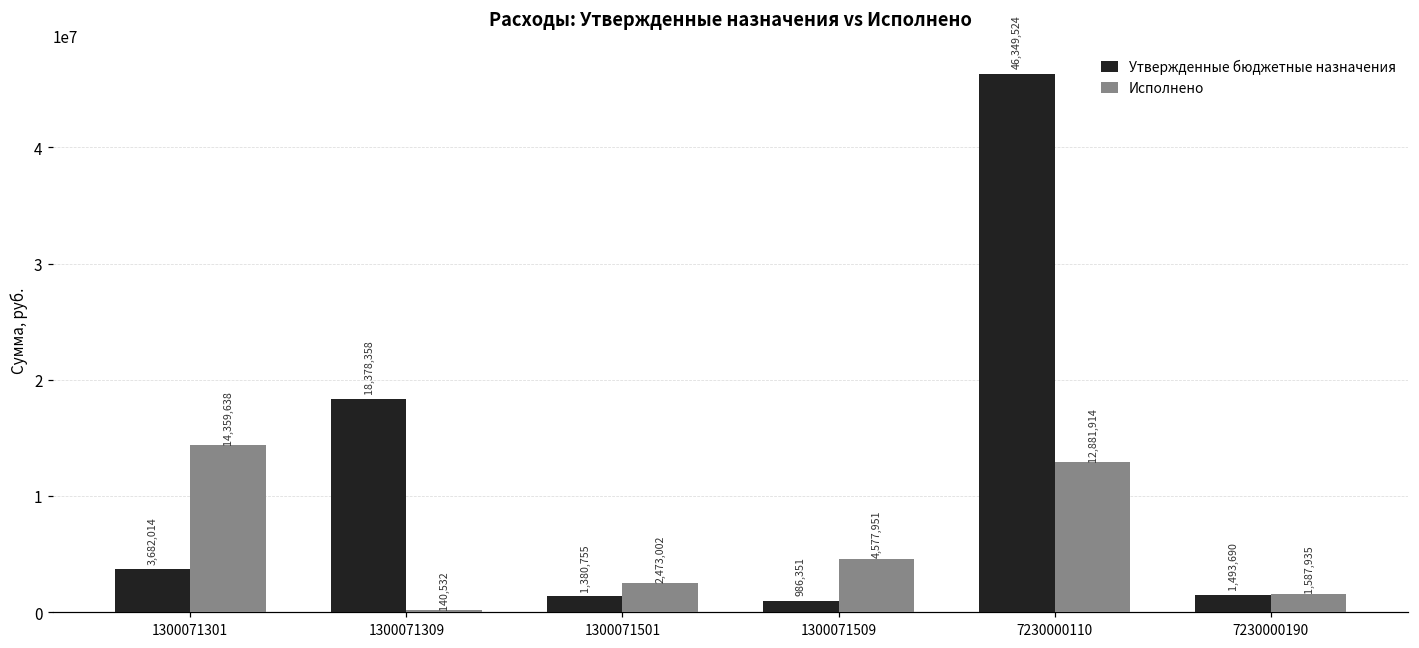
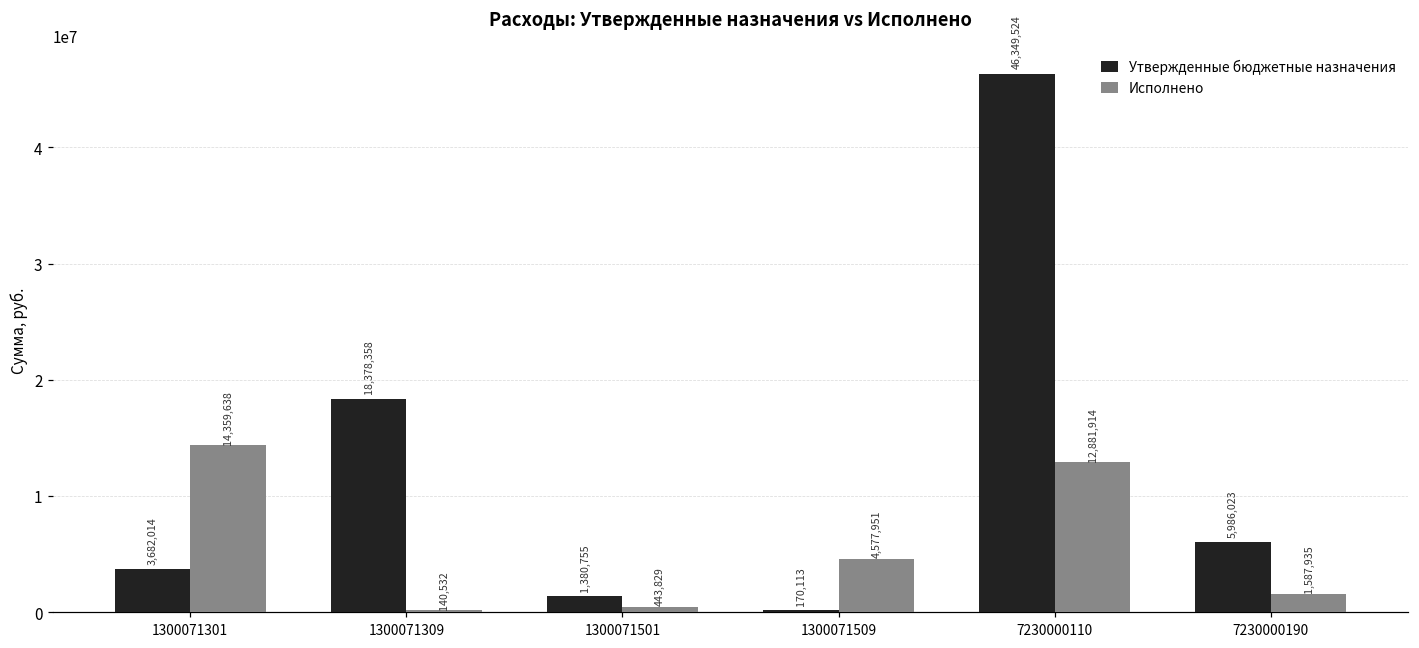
Исполнено, 1300071501: 2,473,002 -> 443,829
Утвержденные бюджетные назначения, 1300071509: 986,351 -> 170,113
Утвержденные бюджетные назначения, 7230000190: 1,493,690 -> 5,986,023
